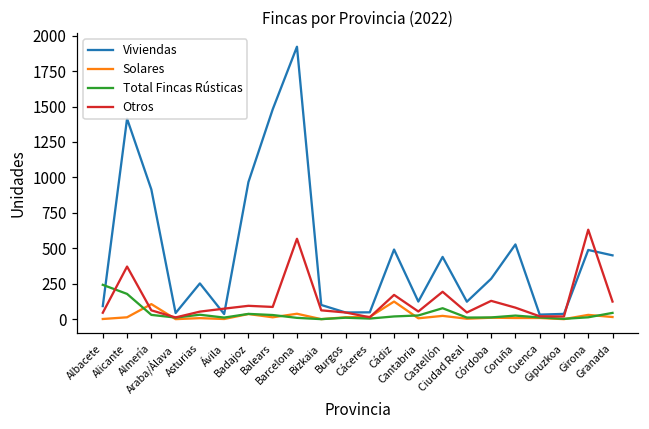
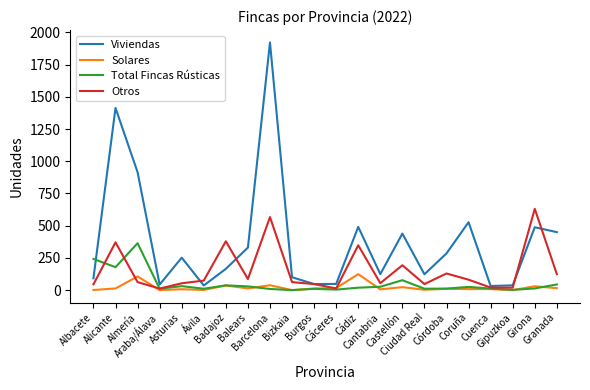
Total Fincas Rústicas, Almería: 30 -> 360
Viviendas, Badajoz: 970 -> 170
Otros, Badajoz: 90 -> 380
Viviendas, Balears: 1480 -> 330
Otros, Cádiz: 170 -> 350
